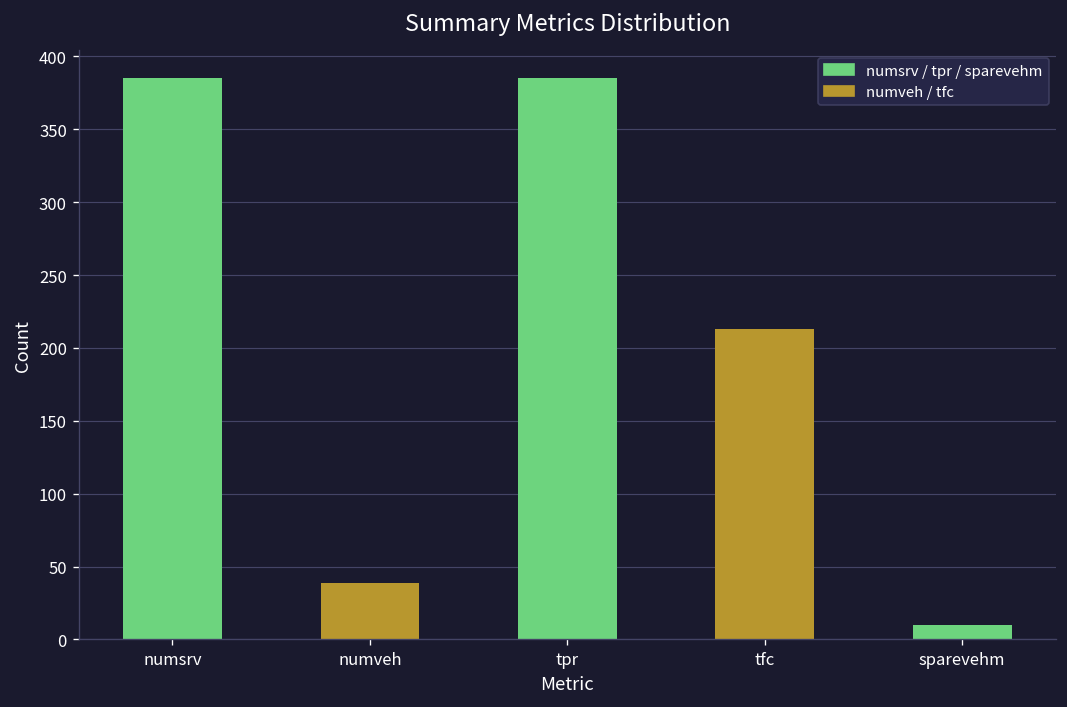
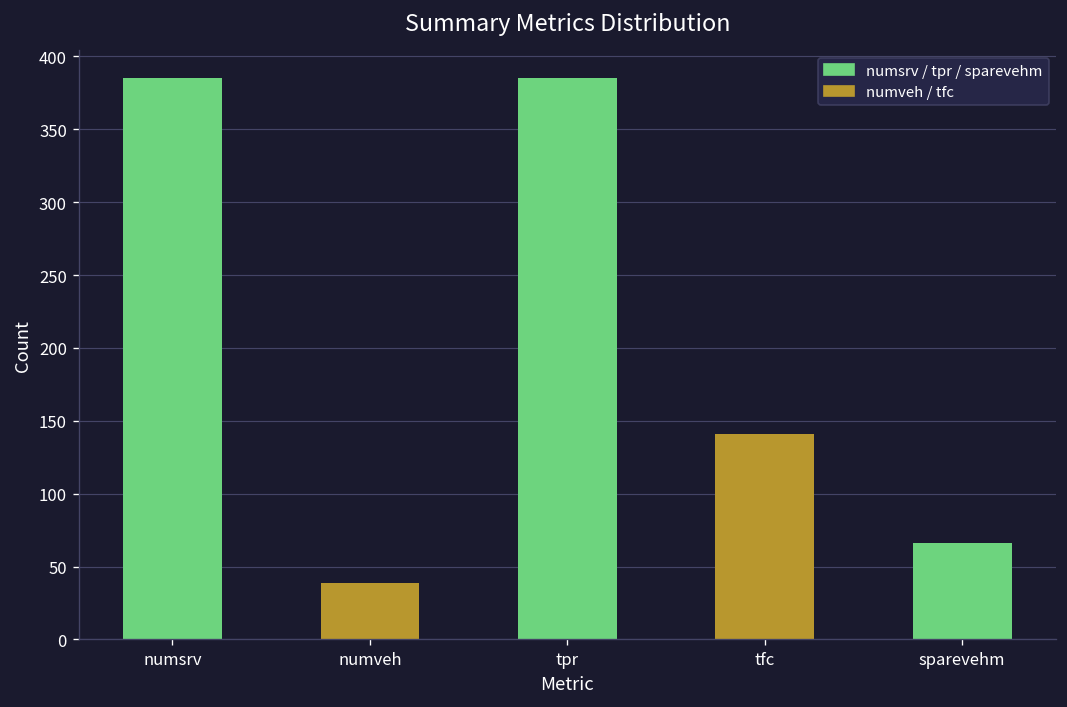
tfc: 213 -> 141
sparevehm: 10 -> 66
